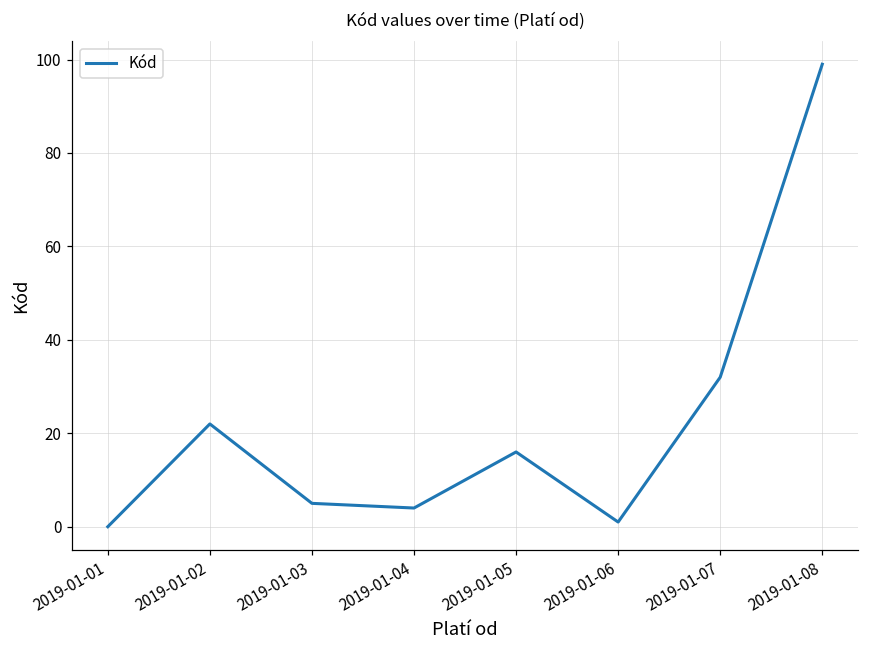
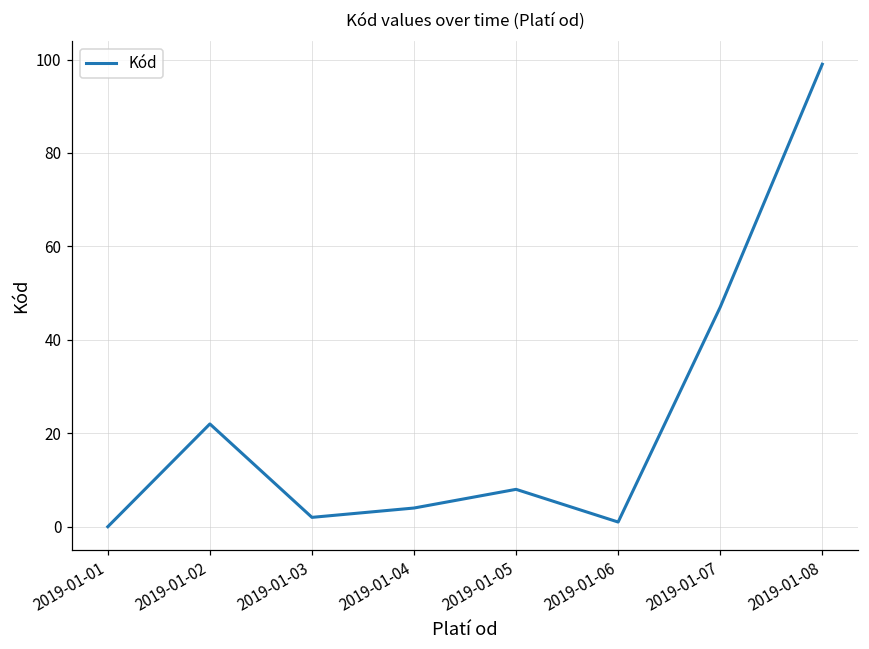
2019-01-03: 5 -> 2
2019-01-05: 16 -> 8
2019-01-07: 32 -> 47
